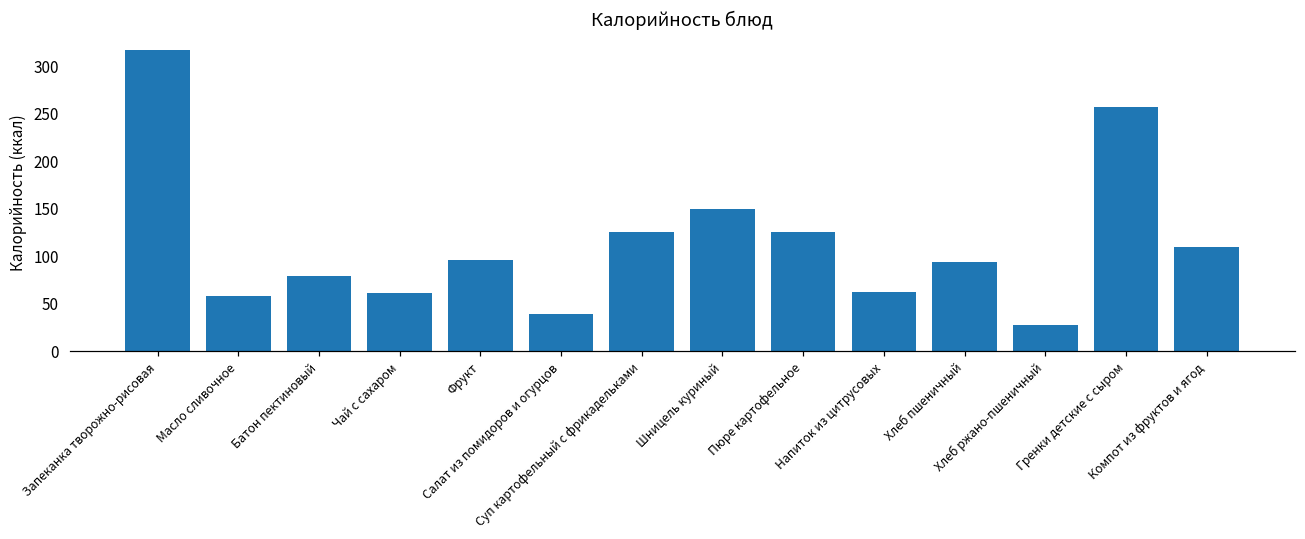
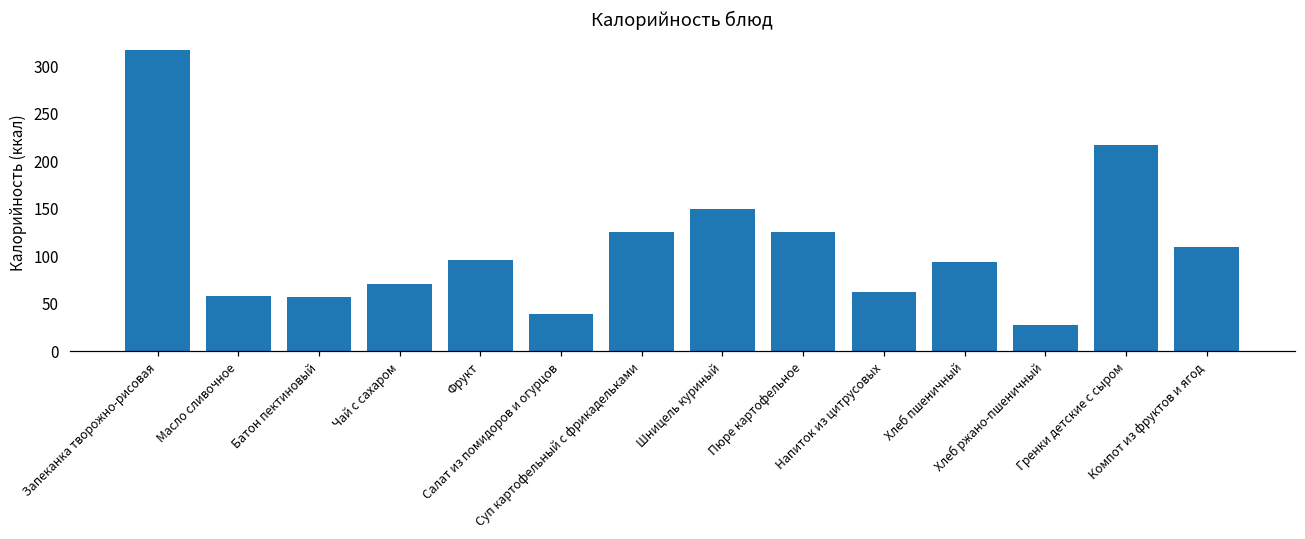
Батон пектиновый: 80 -> 60
Чай с сахаром: 60 -> 70
Гренки детские с сыром: 260 -> 220
